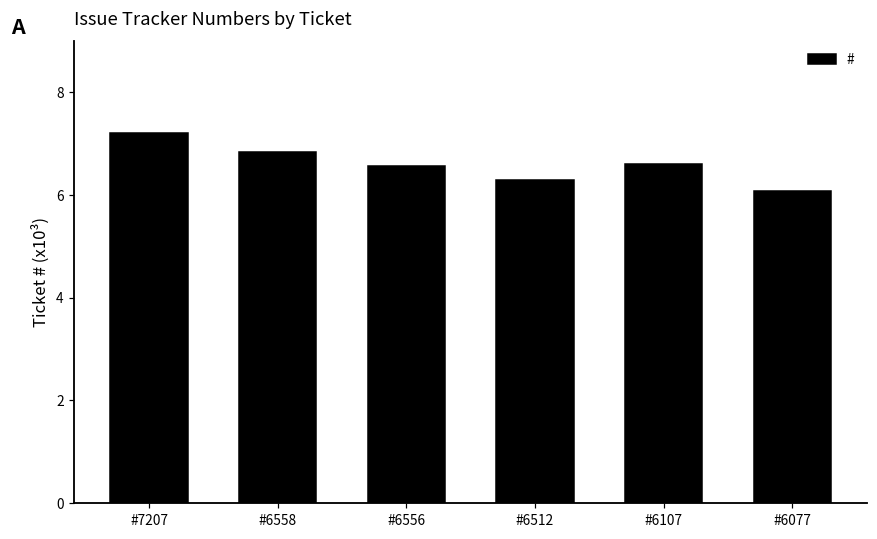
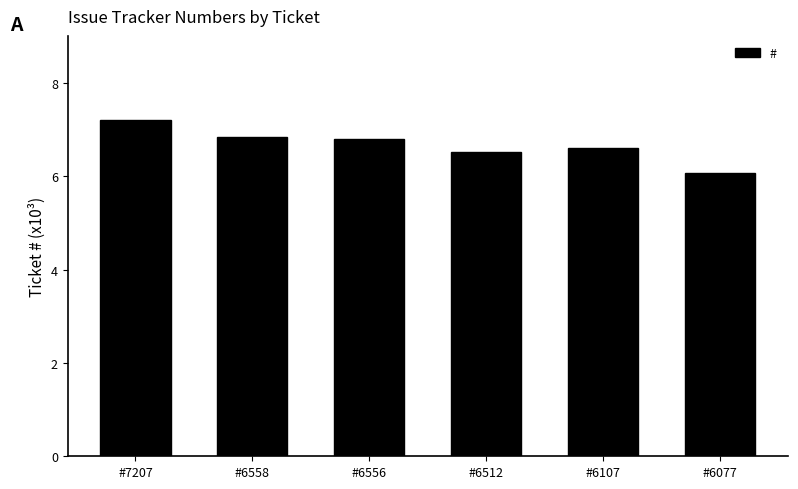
#6556: 6.6 -> 6.8
#6512: 6.3 -> 6.5
